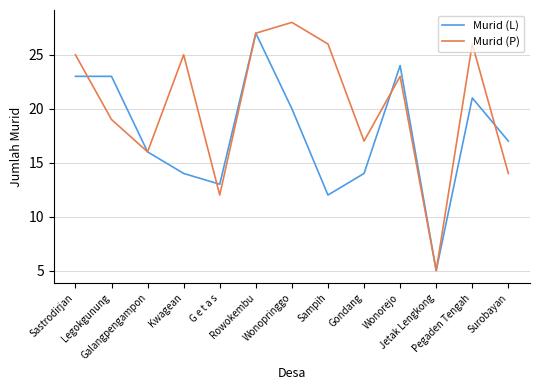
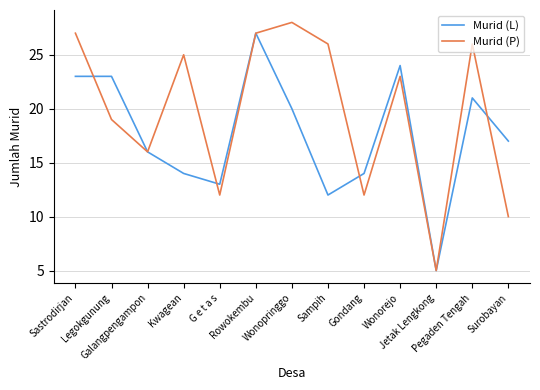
Murid (P), Sastrodirjan: 25 -> 27
Murid (P), Gondang: 17 -> 12
Murid (P), Surobayan: 14 -> 10
